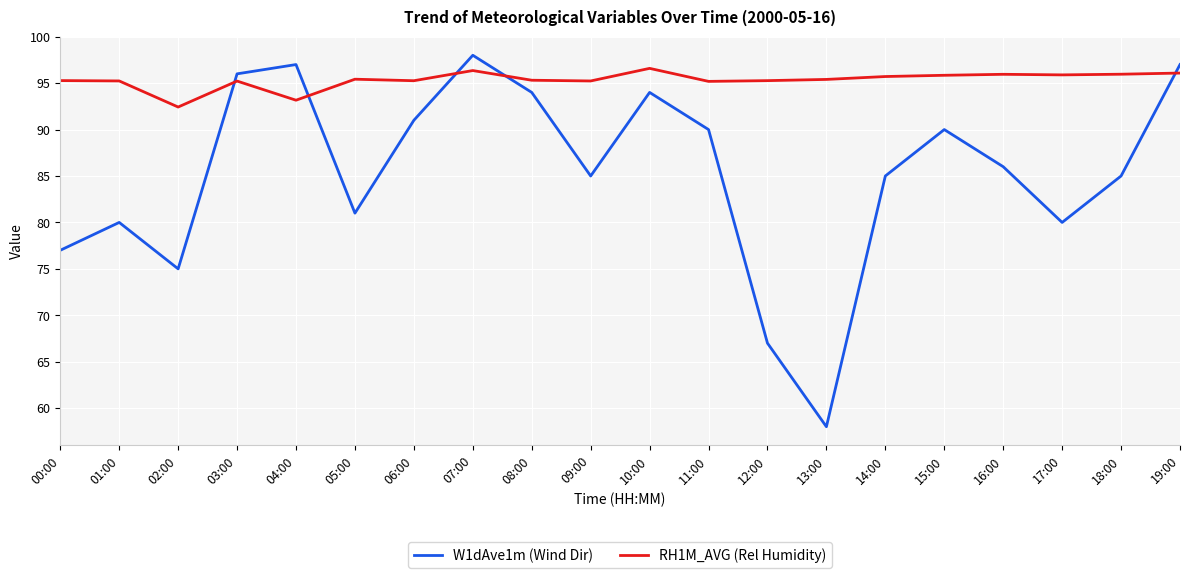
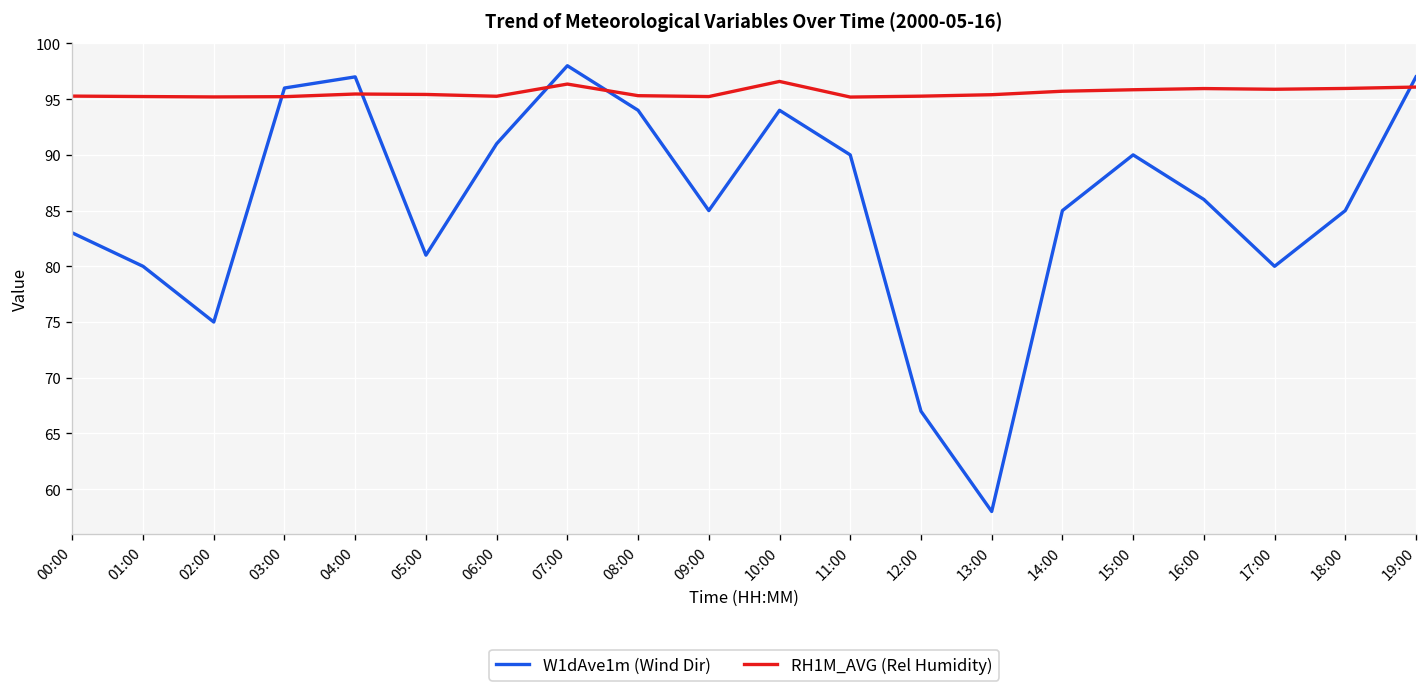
W1dAve1m (Wind Dir), 00:00: 77 -> 83
RH1M_AVG (Rel Humidity), 02:00: 92 -> 95
RH1M_AVG (Rel Humidity), 04:00: 93 -> 95
